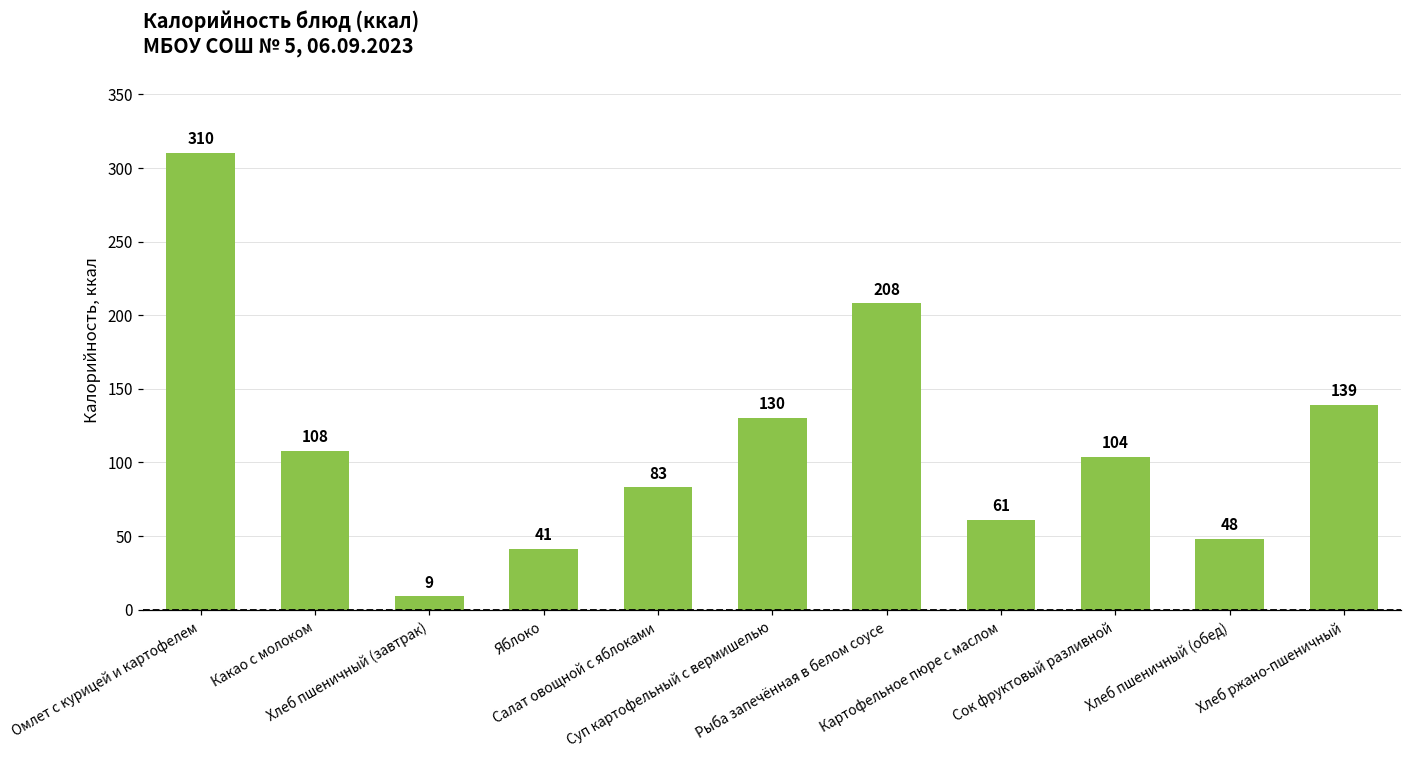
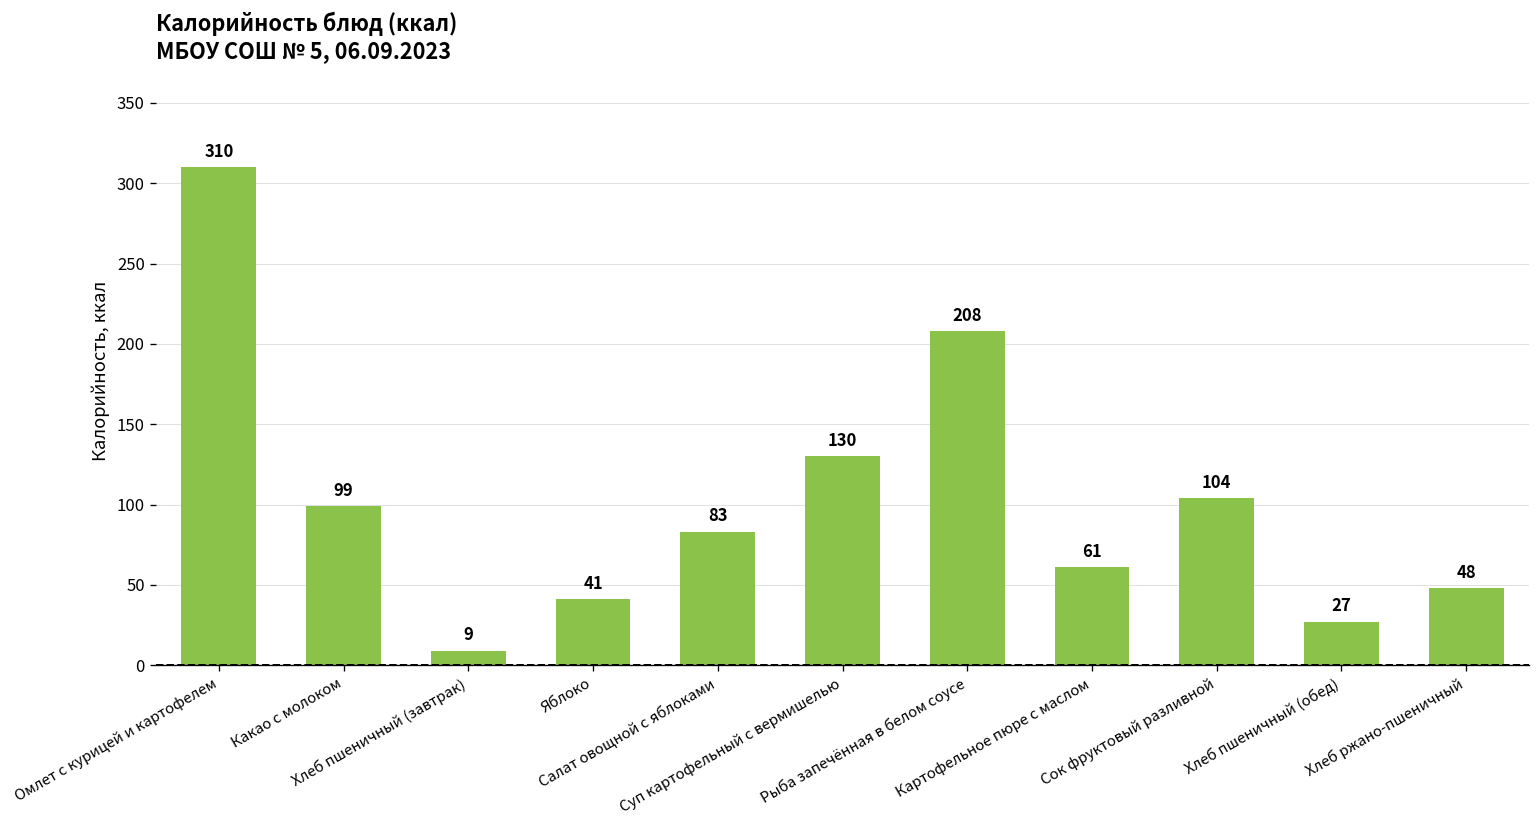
Какао с молоком: 108 -> 99
Хлеб пшеничный (обед): 48 -> 27
Хлеб ржано-пшеничный: 139 -> 48
